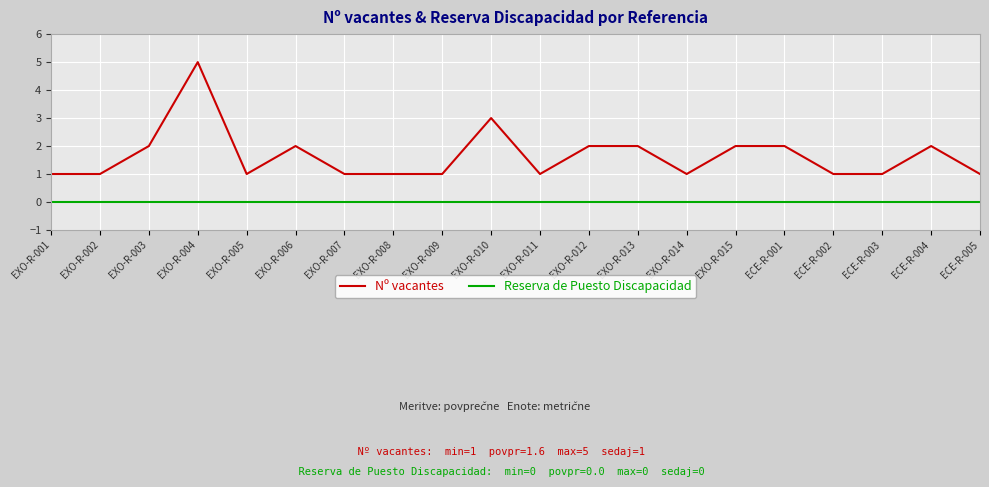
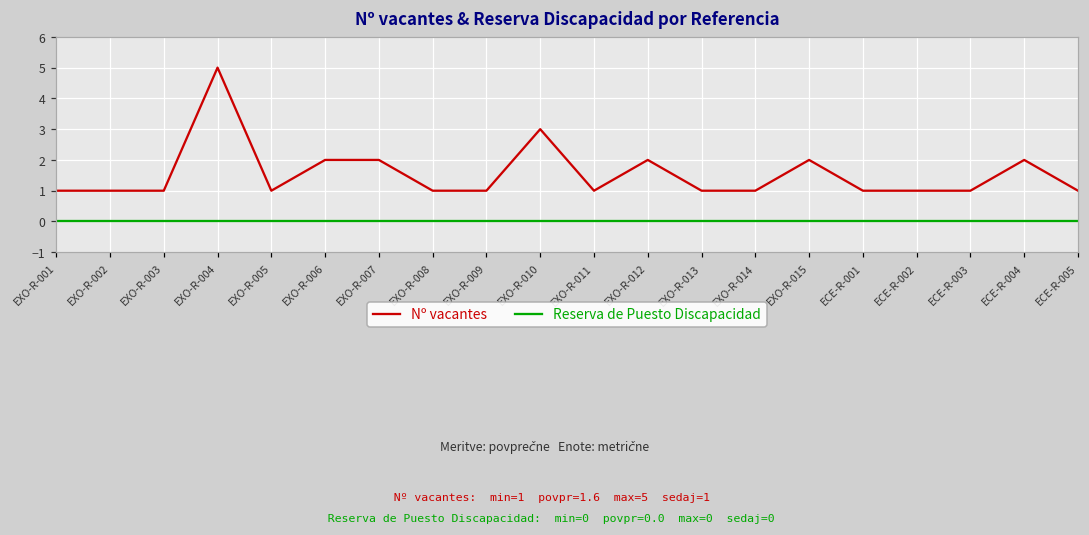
Nº vacantes, EXO-R-003: 2 -> 1
Nº vacantes, EXO-R-007: 1 -> 2
Nº vacantes, EXO-R-013: 2 -> 1
Nº vacantes, ECE-R-001: 2 -> 1
